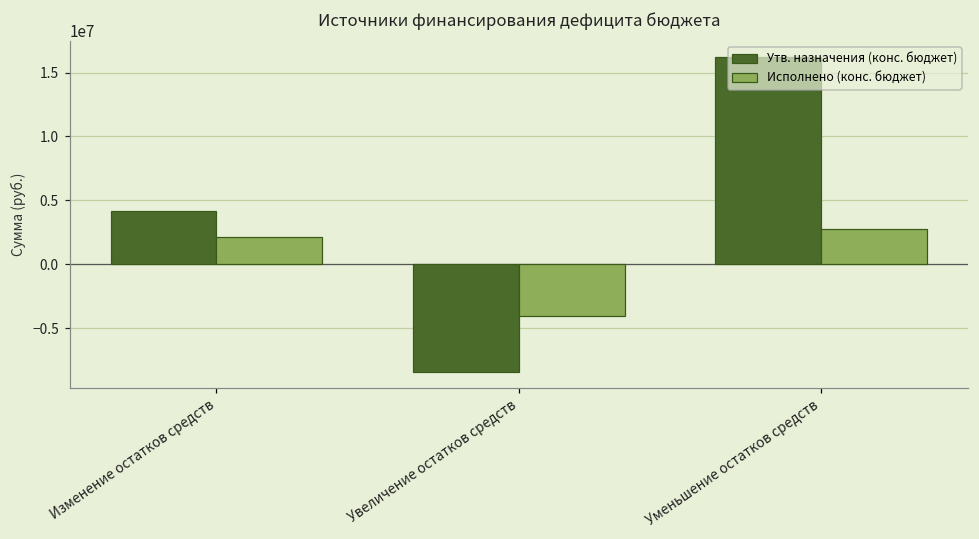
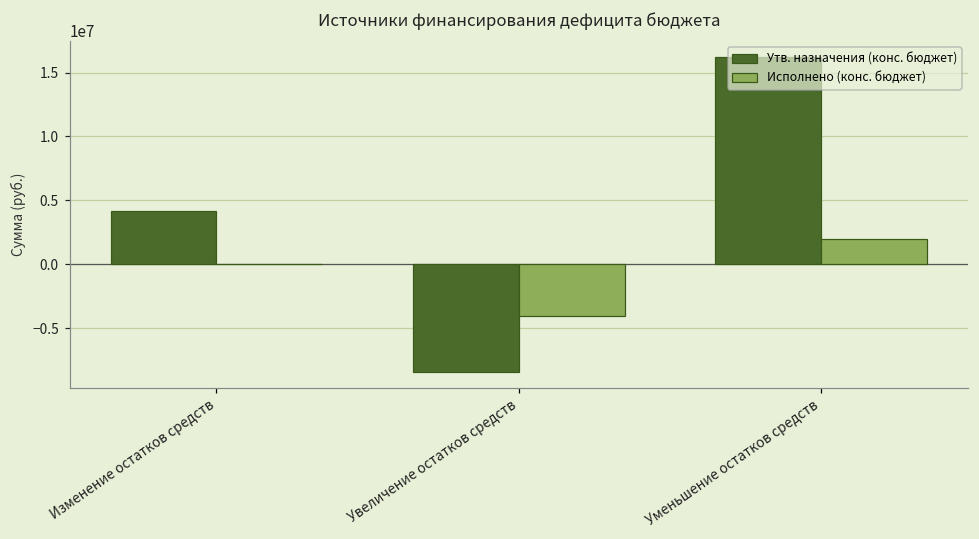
Исполнено (конс. бюджет), Изменение остатков средств: 2100000 -> 0
Исполнено (конс. бюджет), Уменьшение остатков средств: 2800000 -> 1900000
